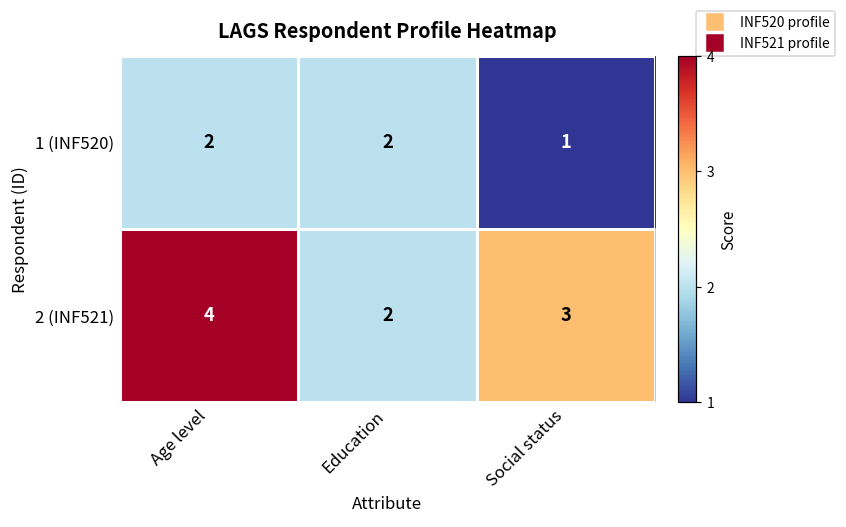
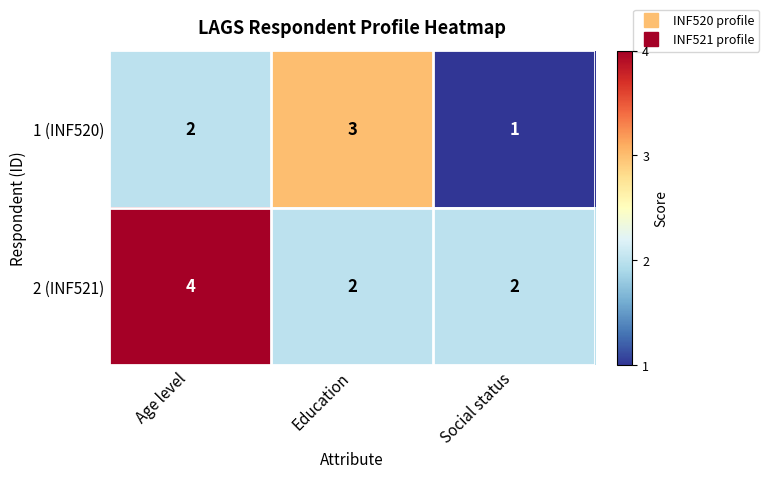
1 (INF520), Education: 2 -> 3
2 (INF521), Social status: 3 -> 2
